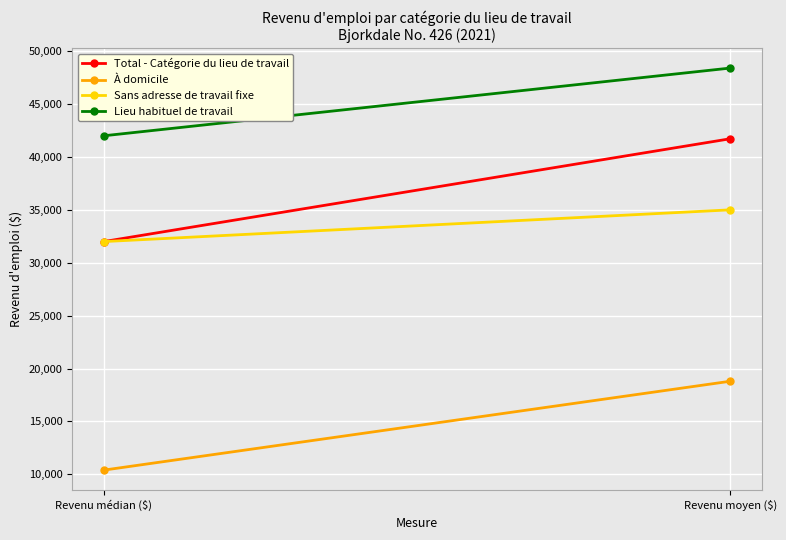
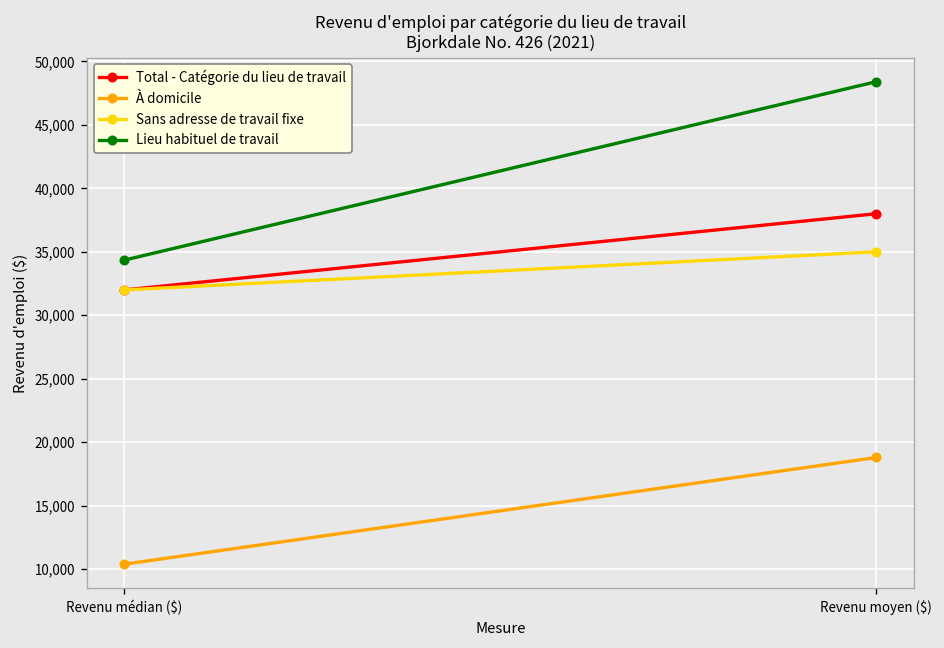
Lieu habituel de travail, Revenu médian ($): 42,000 -> 34,400
Total - Catégorie du lieu de travail, Revenu moyen ($): 41,700 -> 38,000
